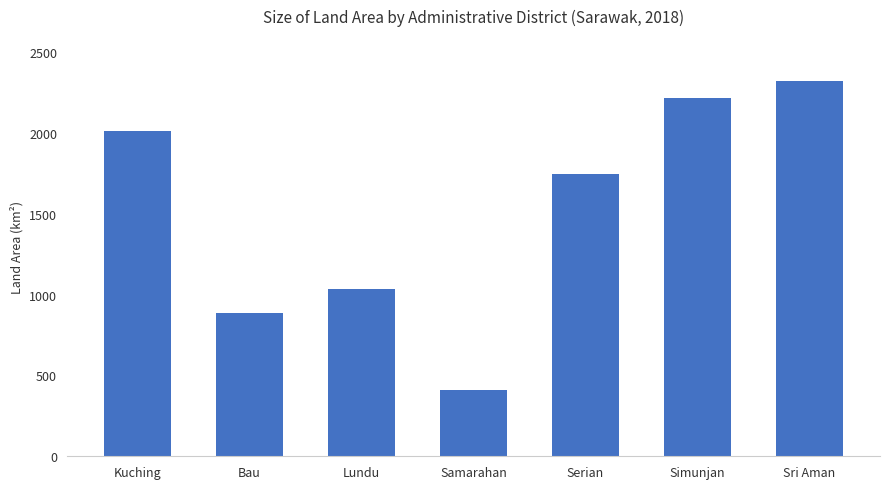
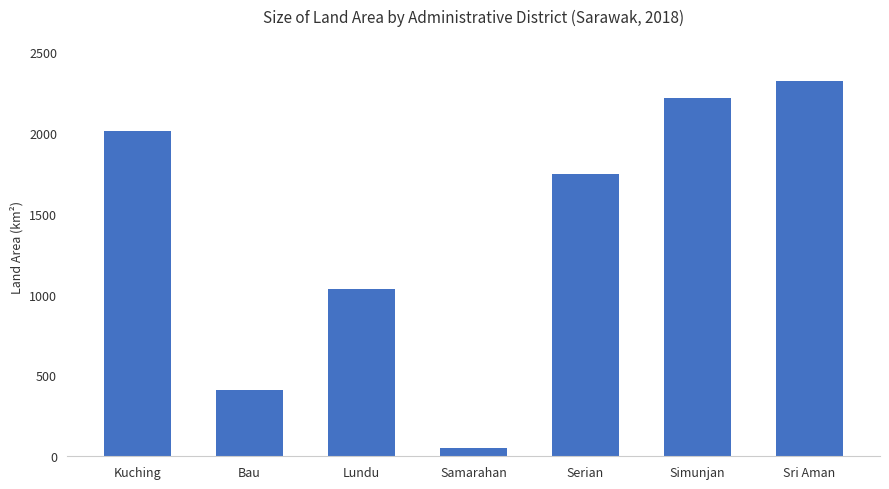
Bau: 880 -> 410
Samarahan: 410 -> 50
